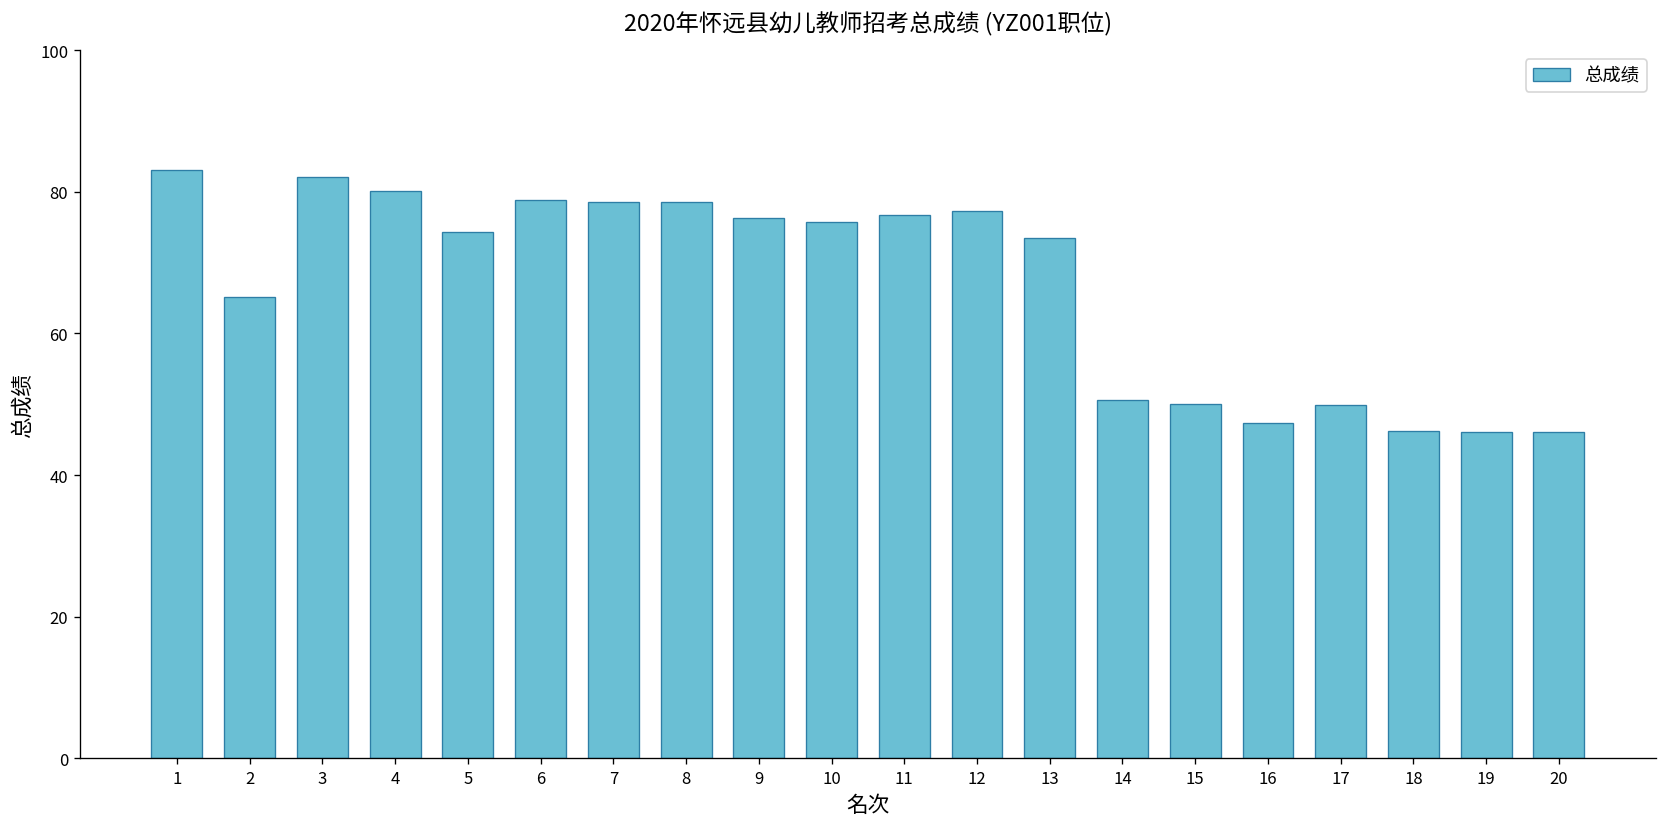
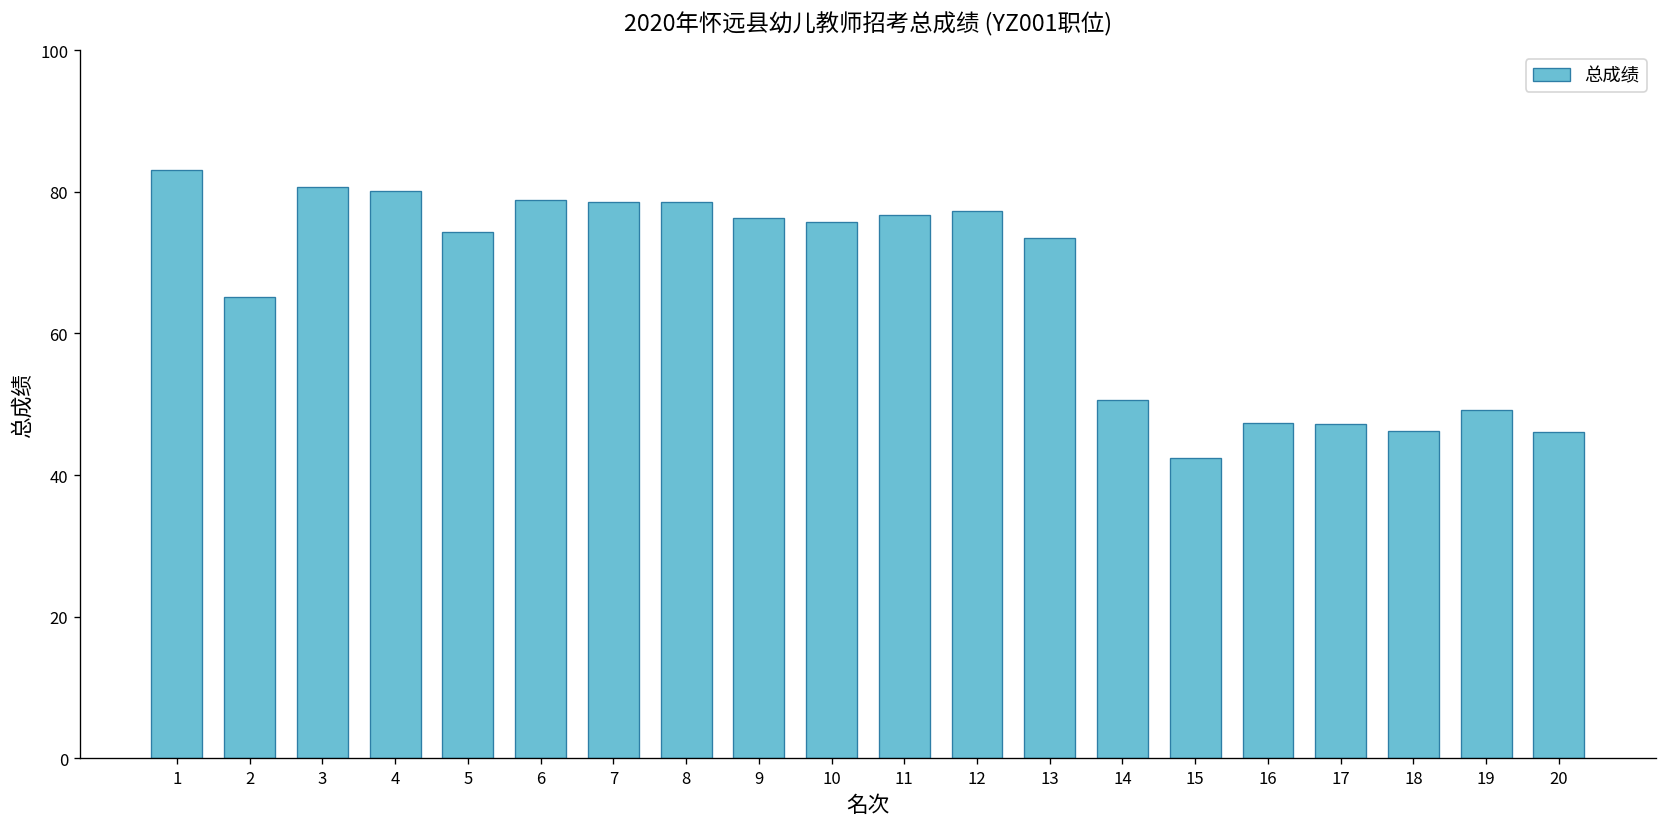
3: 82 -> 81
15: 50 -> 42
17: 50 -> 47
19: 46 -> 49
